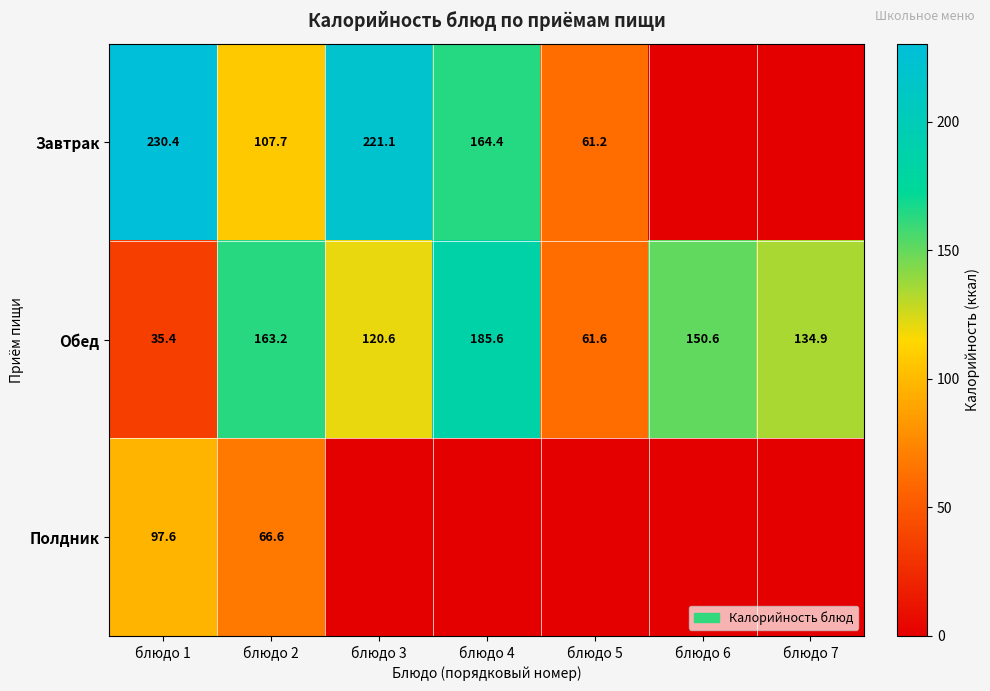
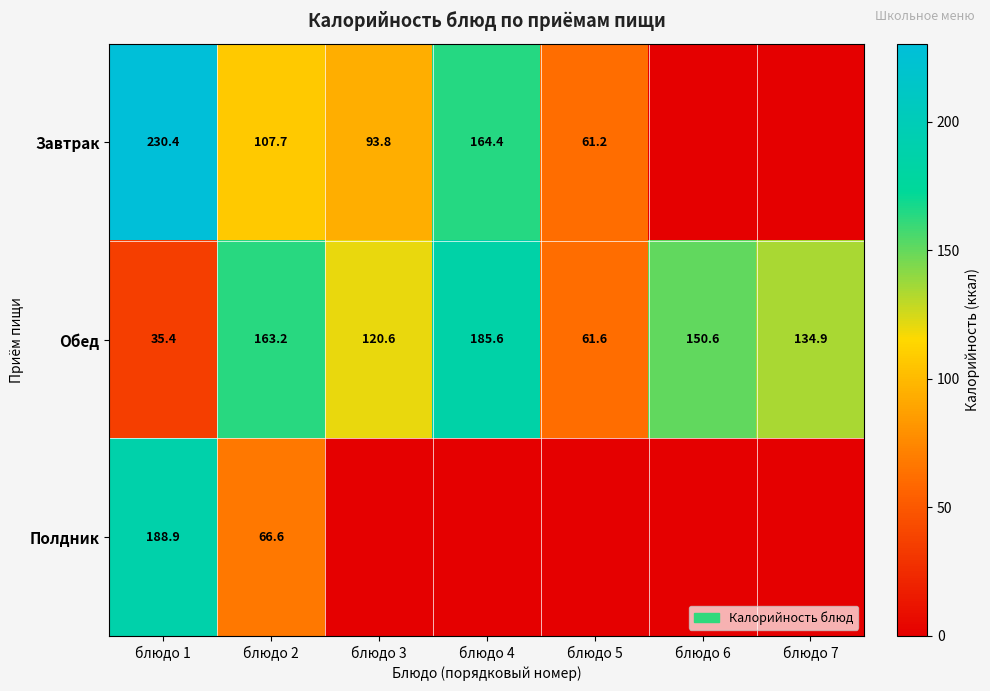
Завтрак, блюдо 3: 221.1 -> 93.8
Полдник, блюдо 1: 97.6 -> 188.9
